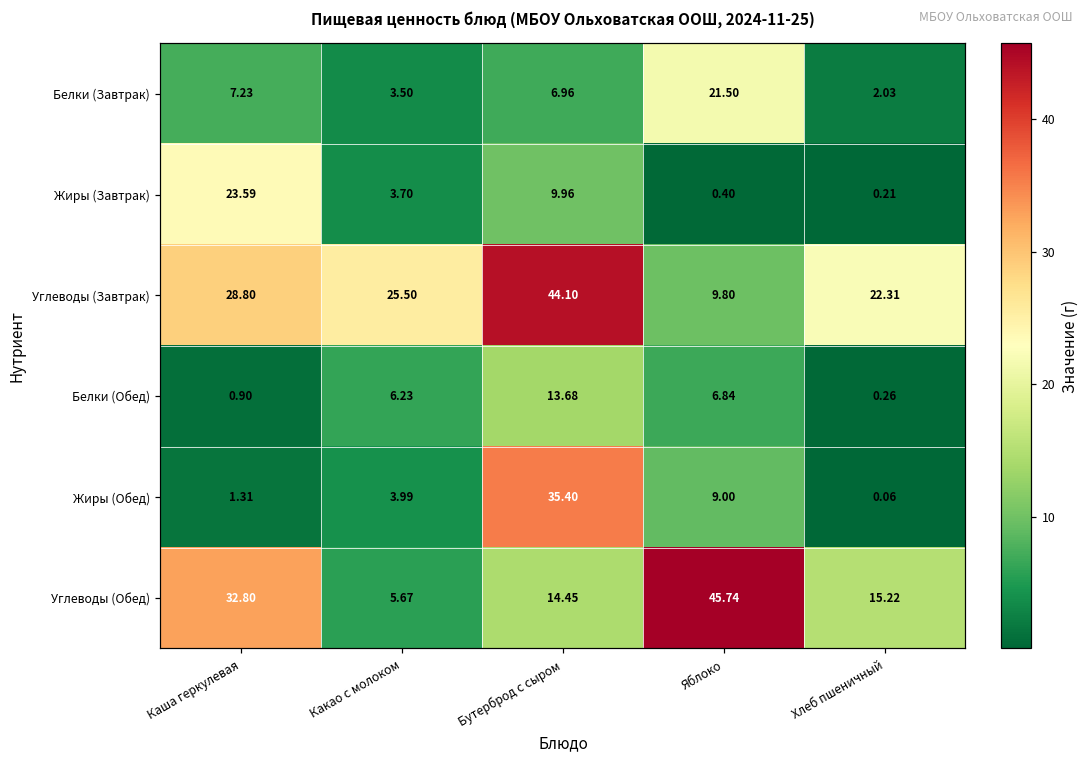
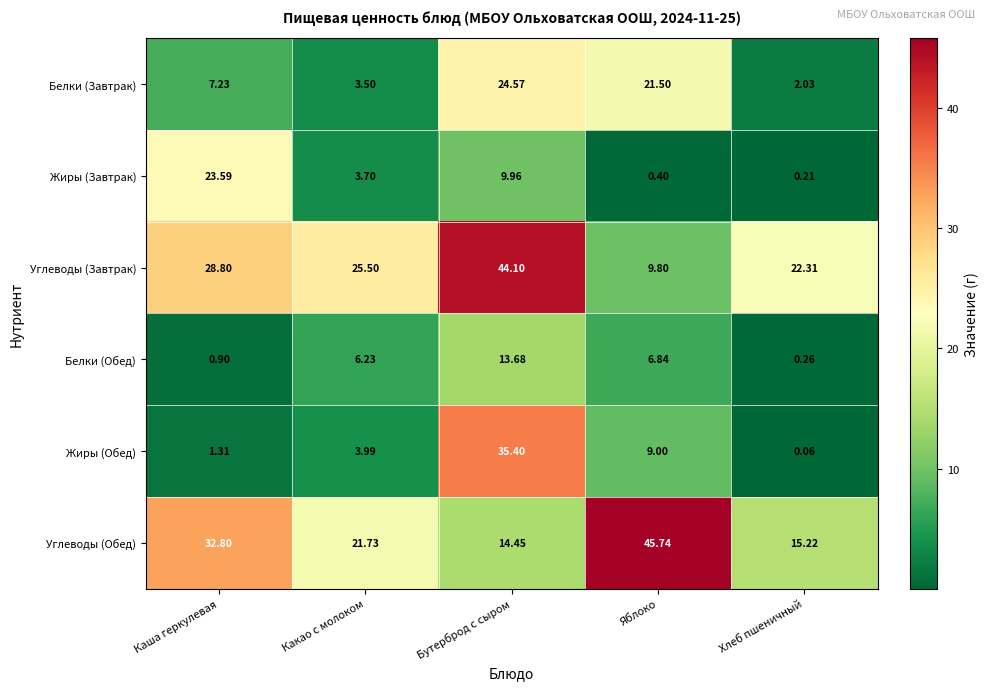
Белки (Завтрак), Бутерброд с сыром: 6.96 -> 24.57
Углеводы (Обед), Какао с молоком: 5.67 -> 21.73
